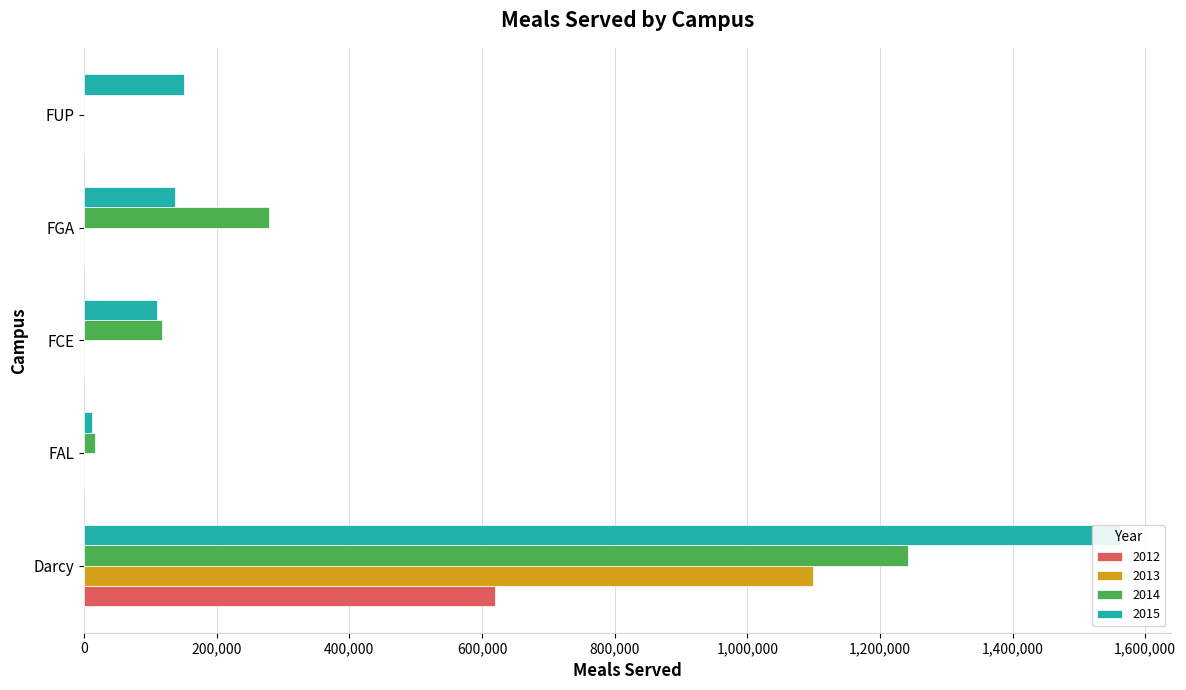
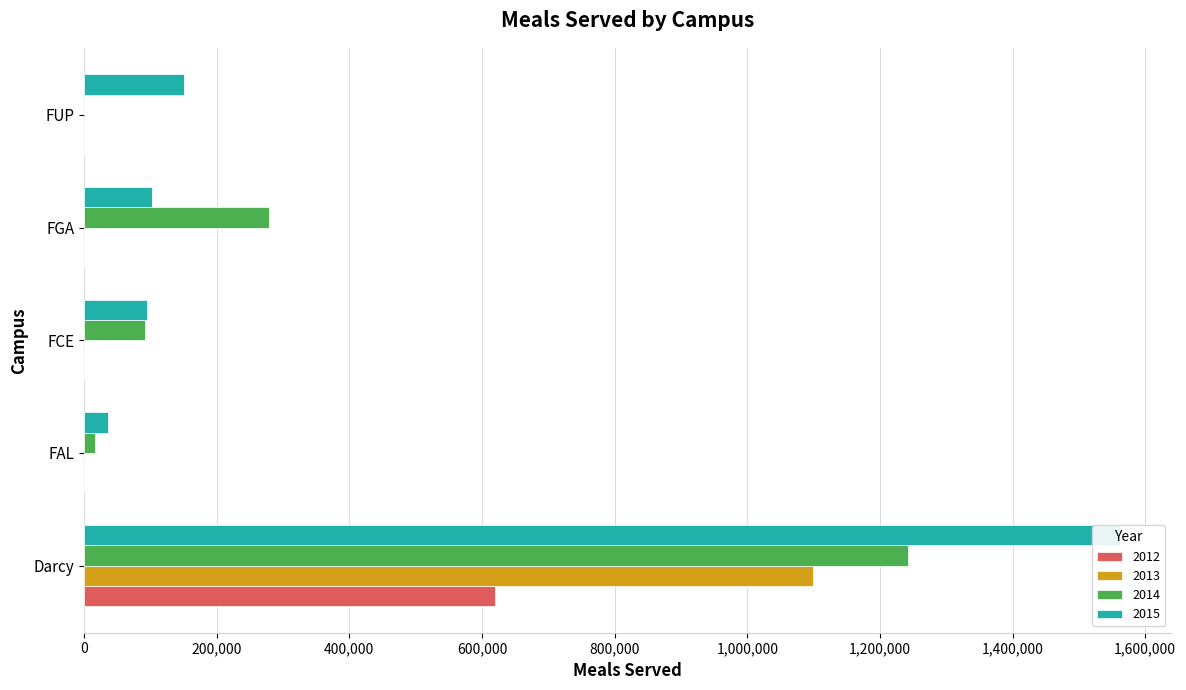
2015, FGA: 140,000 -> 100,000
2015, FCE: 110,000 -> 100,000
2014, FCE: 120,000 -> 90,000
2015, FAL: 10,000 -> 40,000
